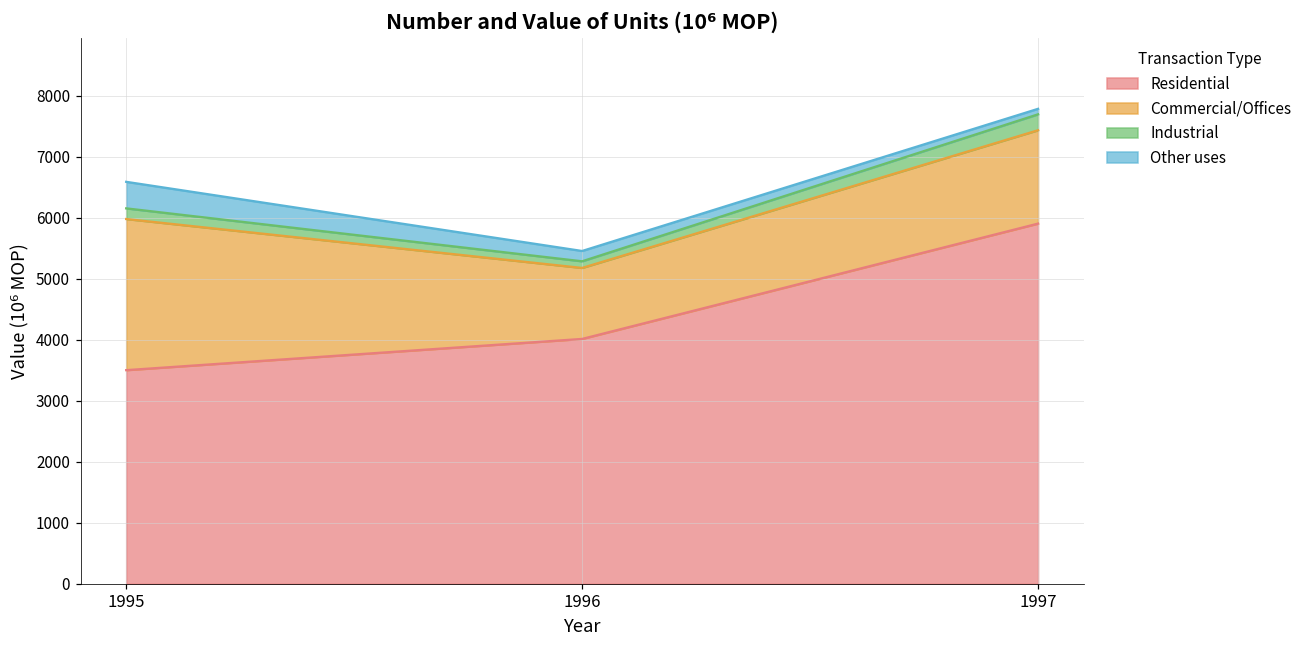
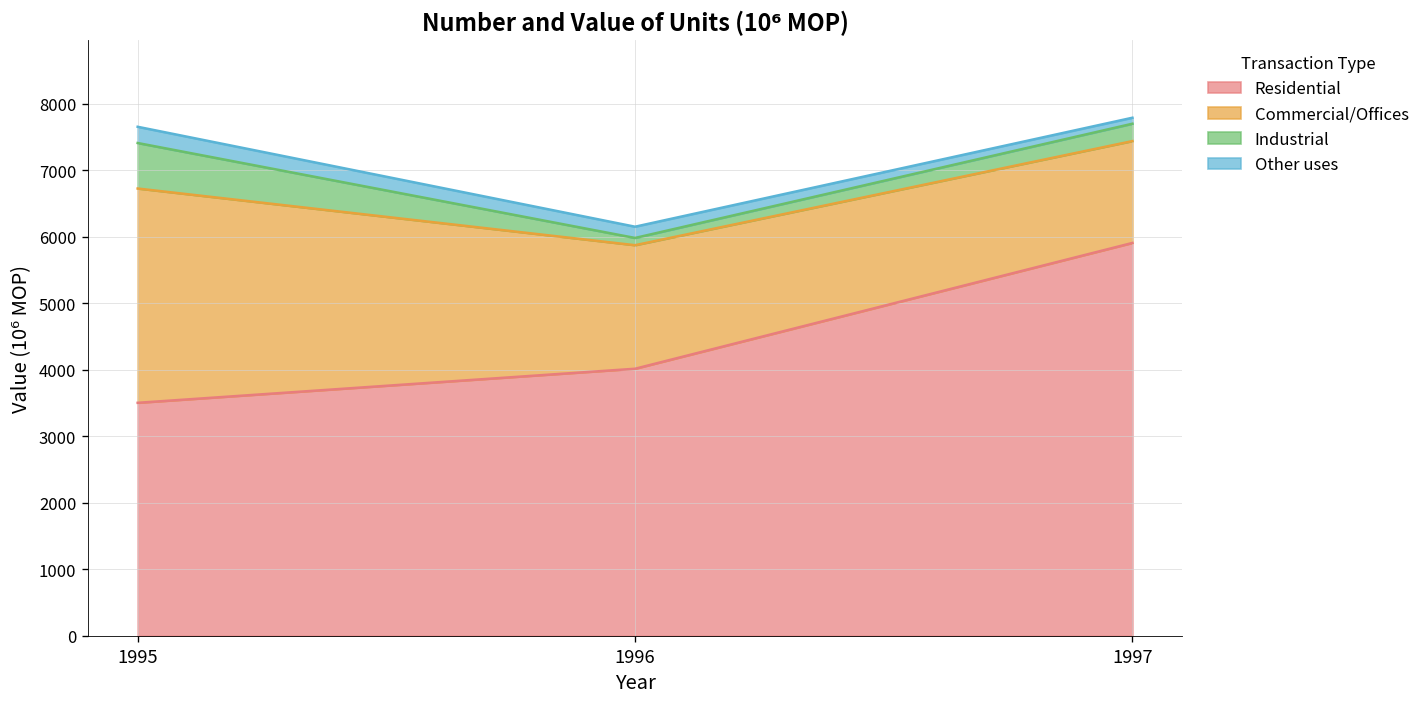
Commercial/Offices, 1995: 2500 -> 3200
Industrial, 1995: 200 -> 700
Other uses, 1995: 400 -> 200
Commercial/Offices, 1996: 1200 -> 1900
